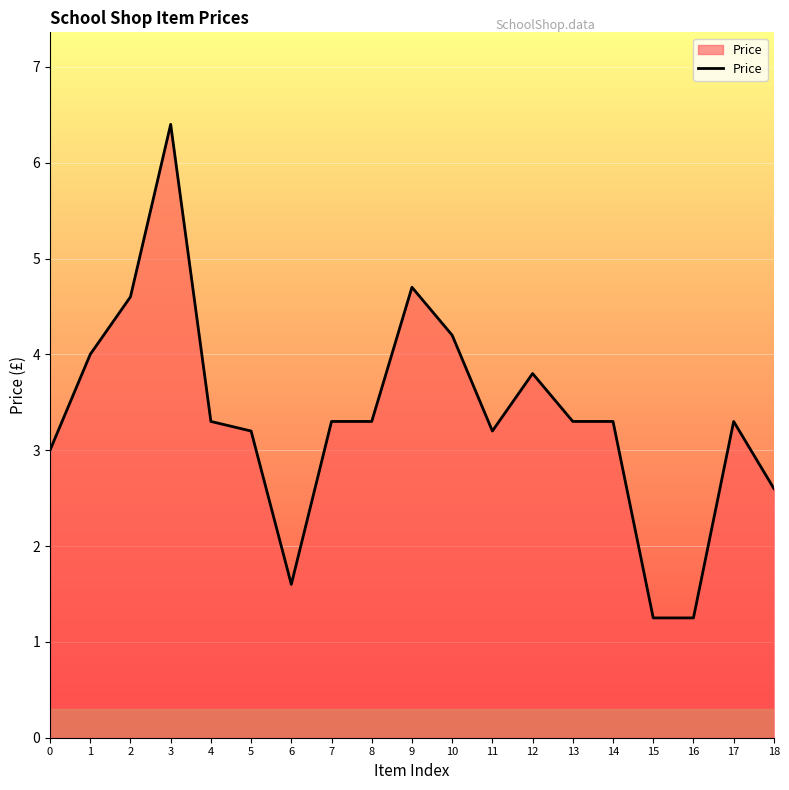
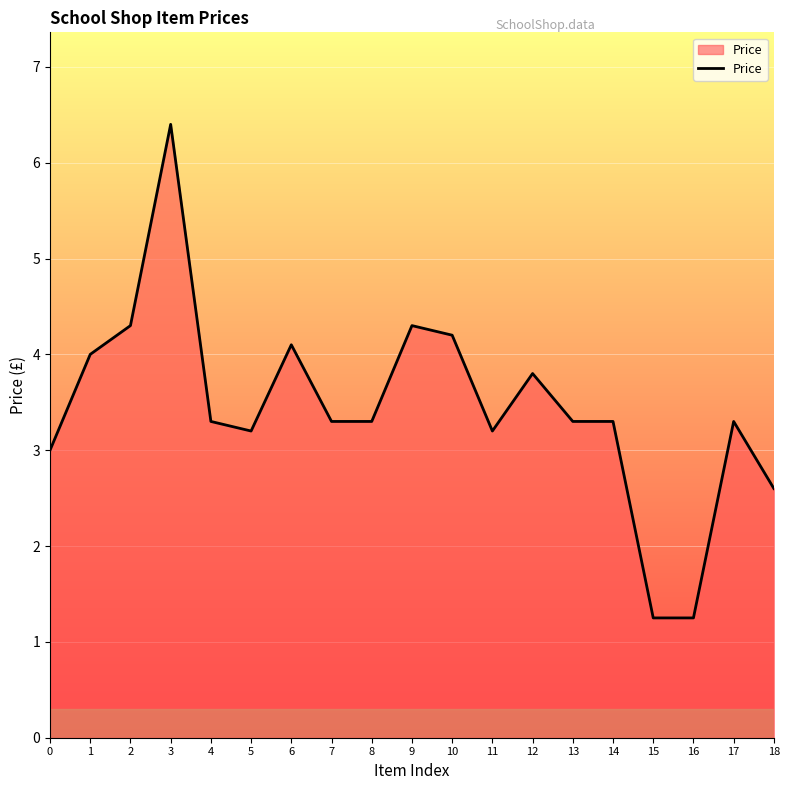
2: 4.6 -> 4.3
6: 1.6 -> 4.1
9: 4.7 -> 4.3
